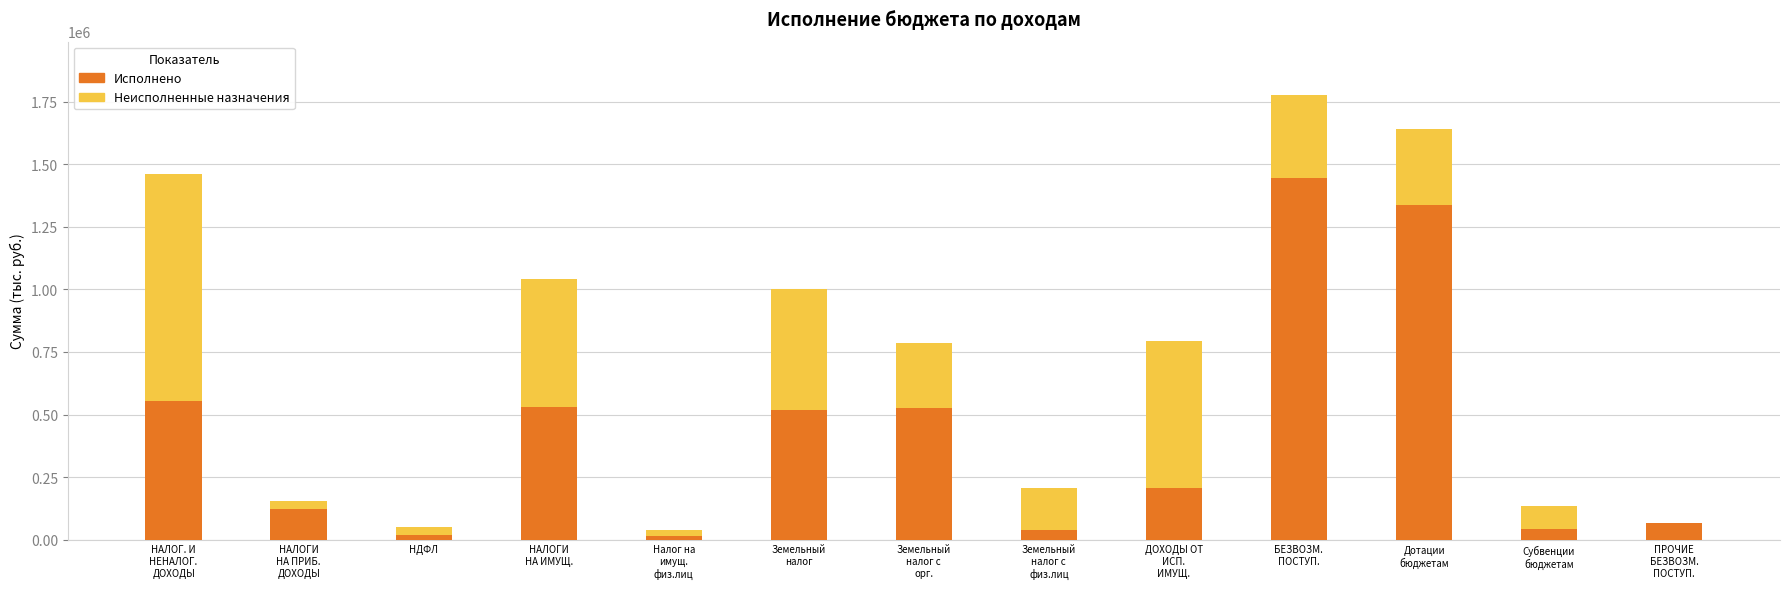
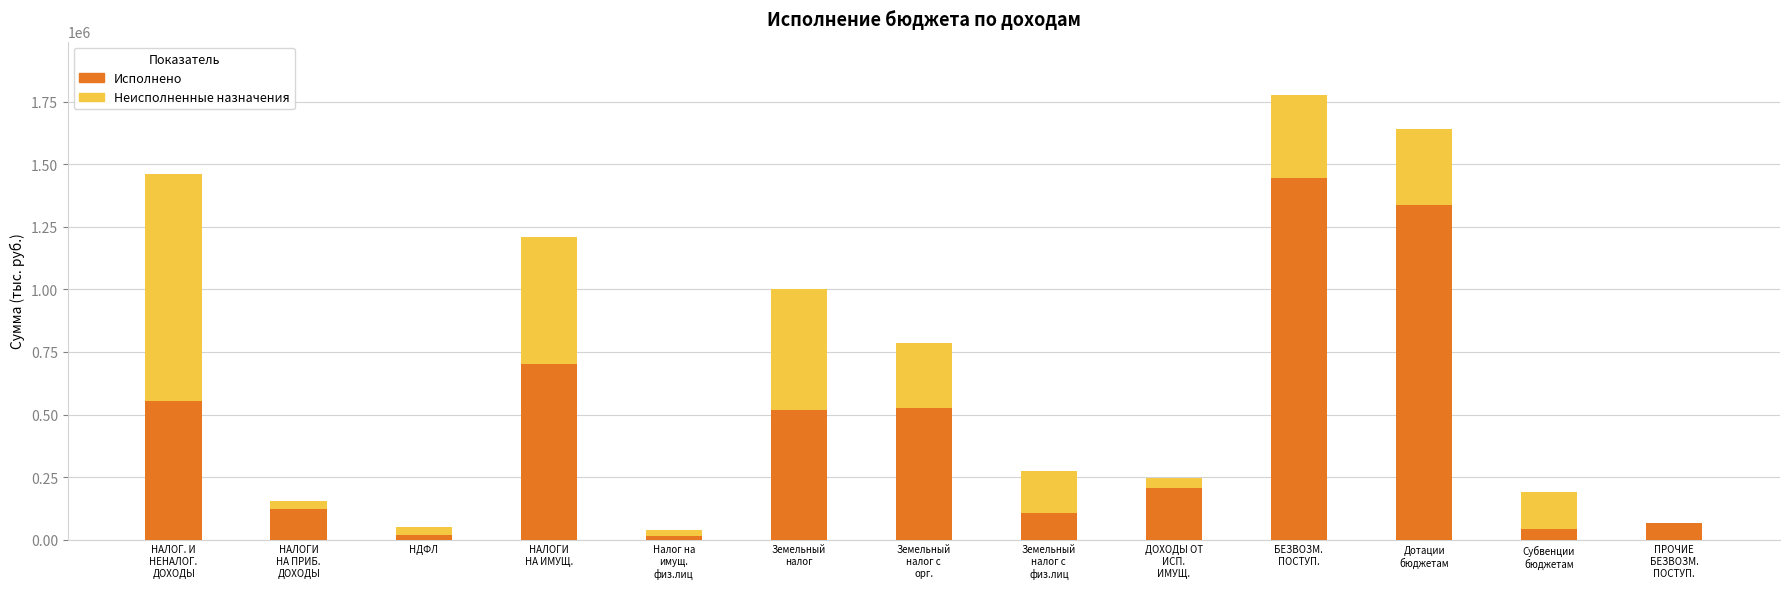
Исполнено, НАЛОГИ НА ИМУЩ.: 530000 -> 700000
Исполнено, Земельный налог с физ.лиц: 40000 -> 110000
Неисполненные назначения, ДОХОДЫ ОТ ИСП. ИМУЩ.: 590000 -> 40000
Неисполненные назначения, Субвенции бюджетам: 90000 -> 150000
